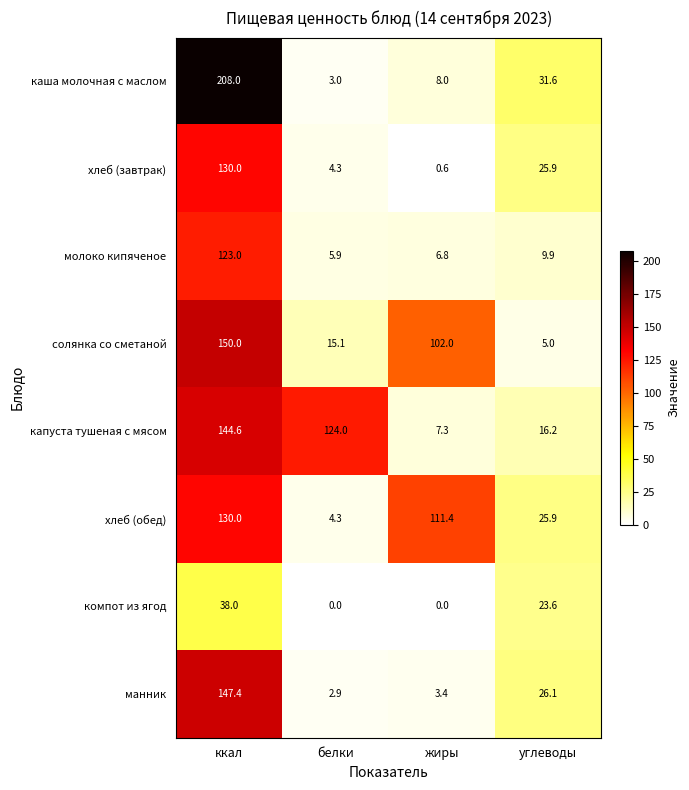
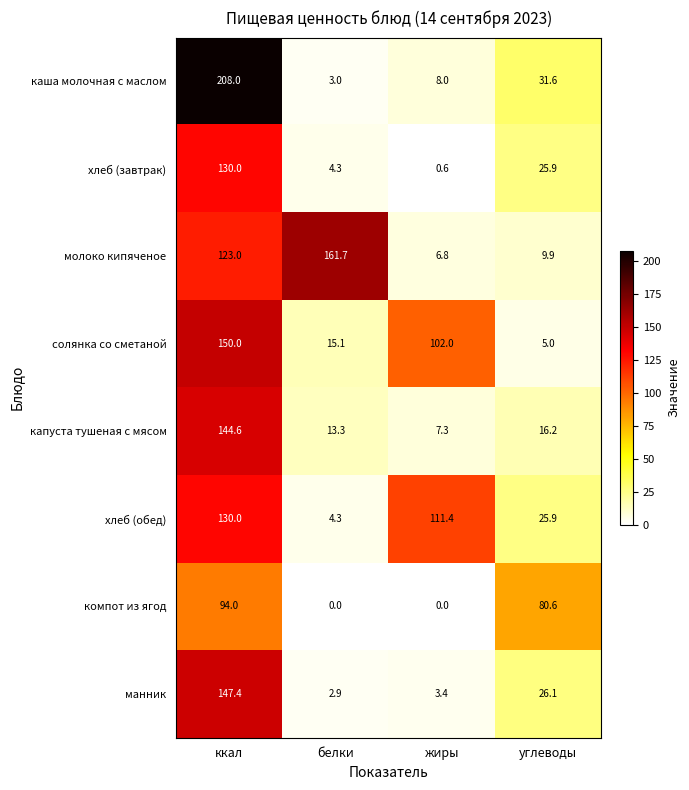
молоко кипяченое, белки: 5.9 -> 161.7
капуста тушеная с мясом, белки: 124.0 -> 13.3
компот из ягод, ккал: 38.0 -> 94.0
компот из ягод, углеводы: 23.6 -> 80.6
